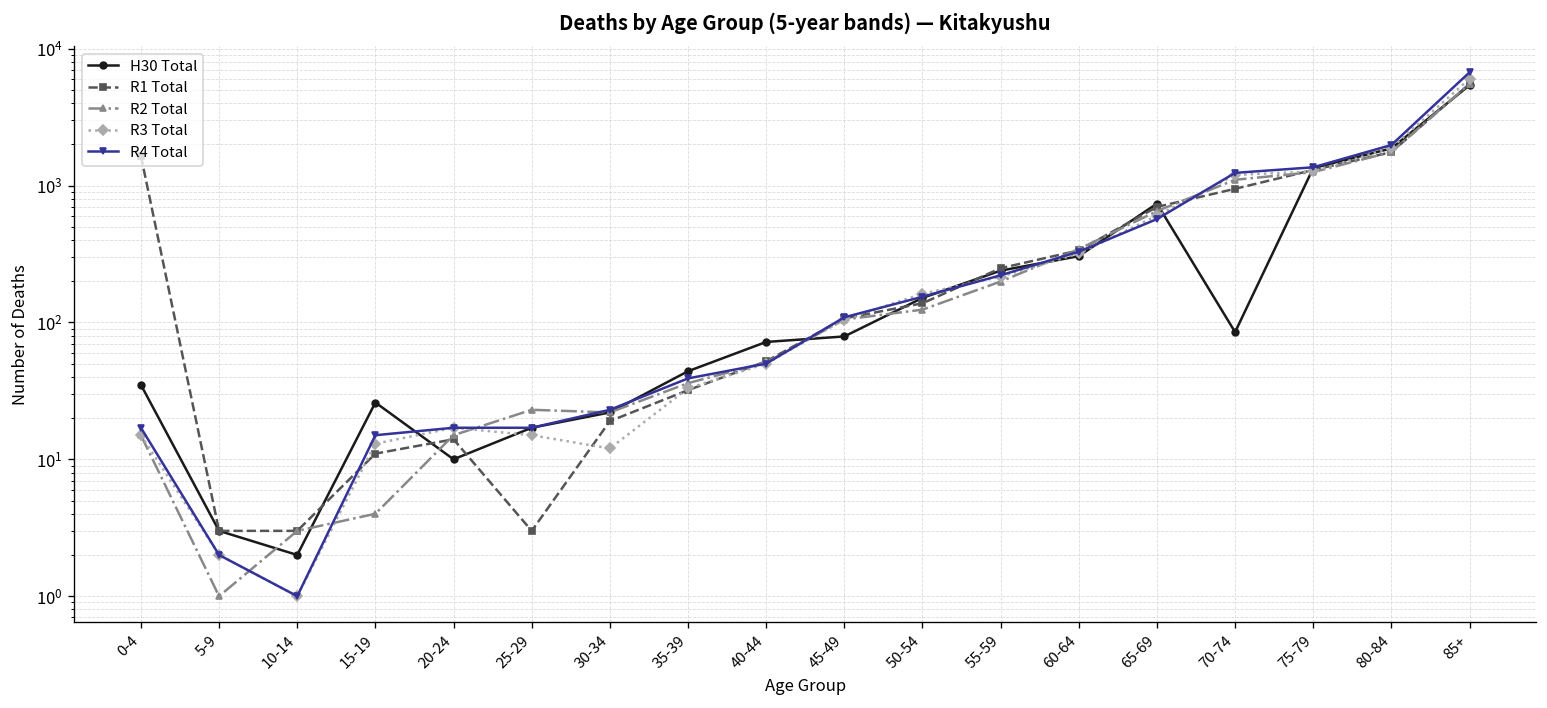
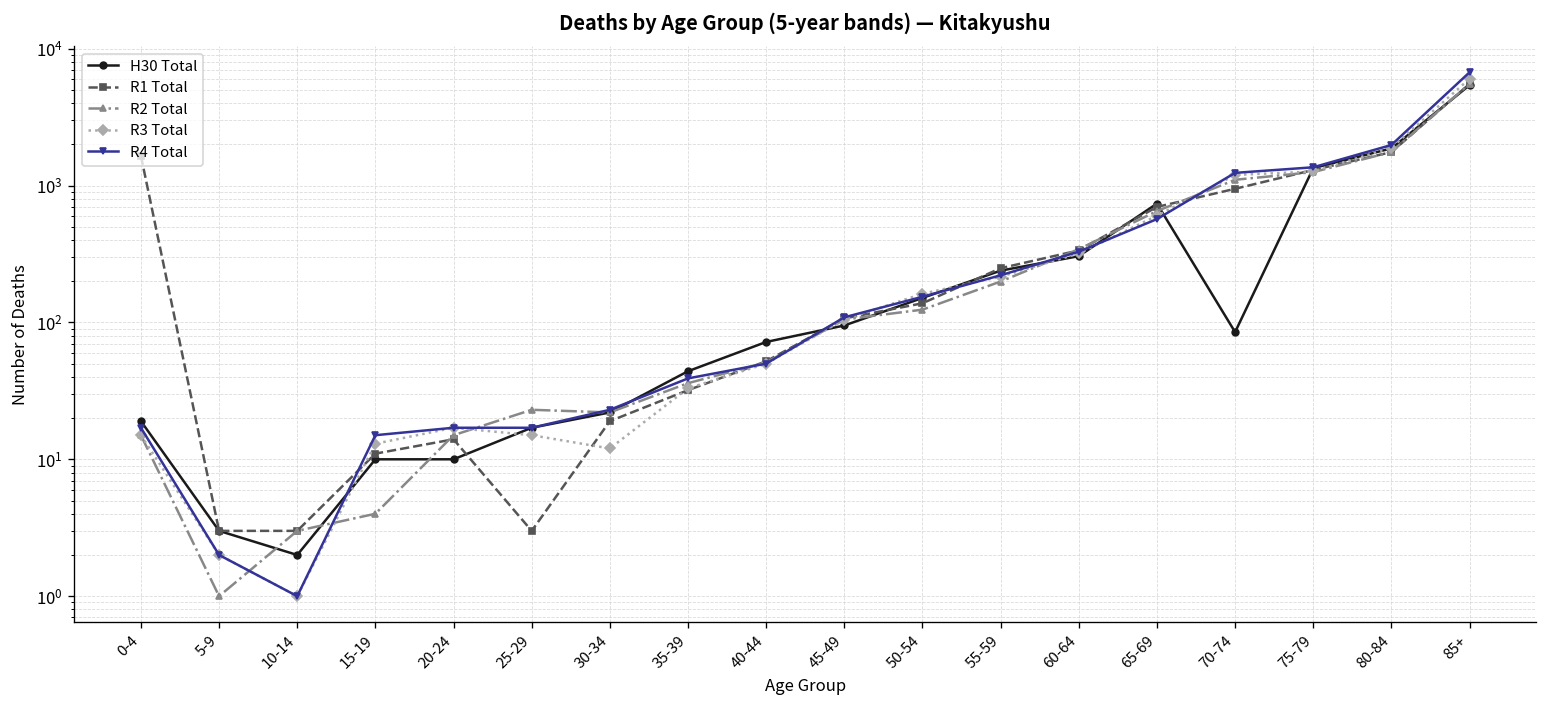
H30 Total, 0-4: 35 -> 19
H30 Total, 15-19: 26 -> 10
H30 Total, 45-49: 80 -> 100
